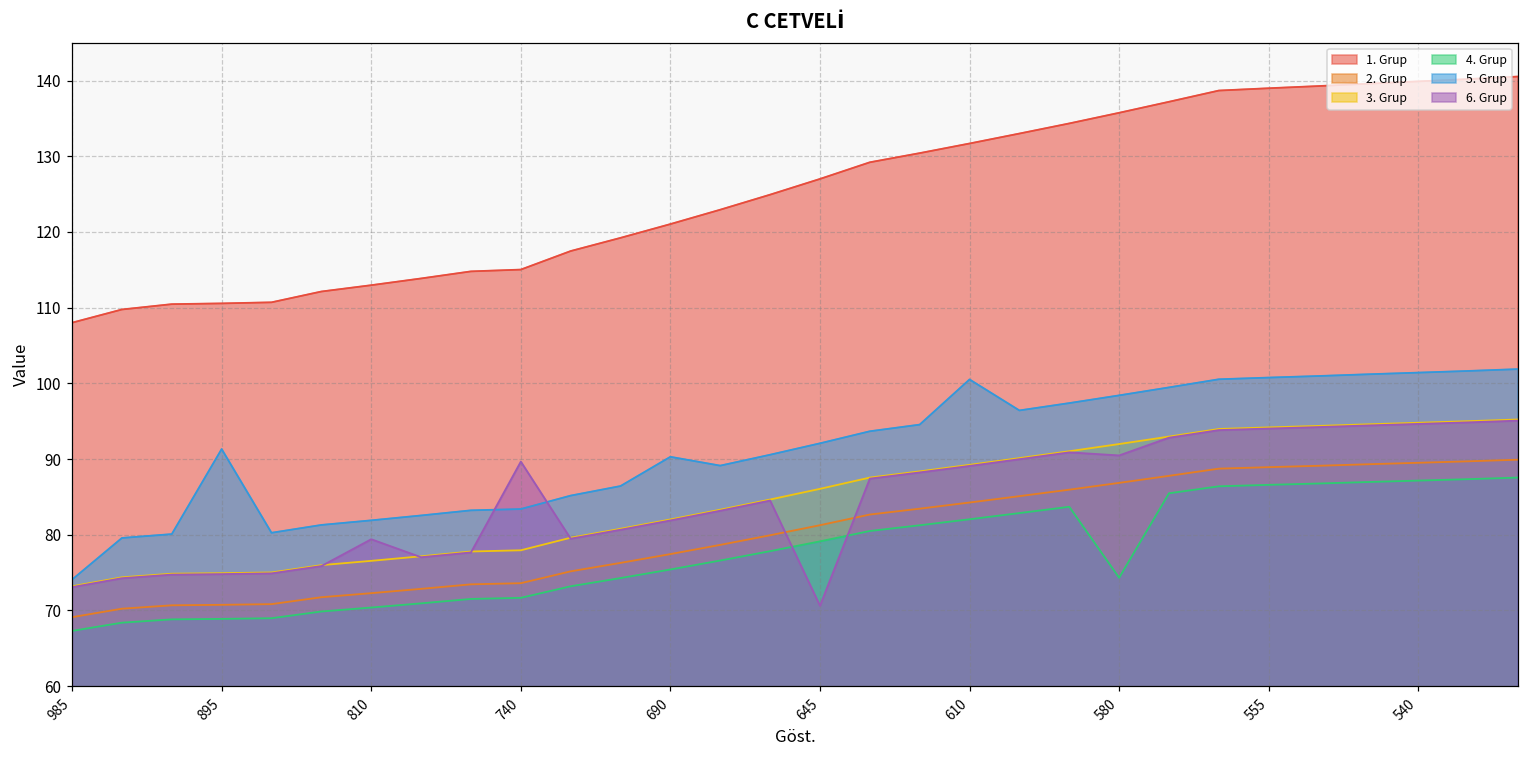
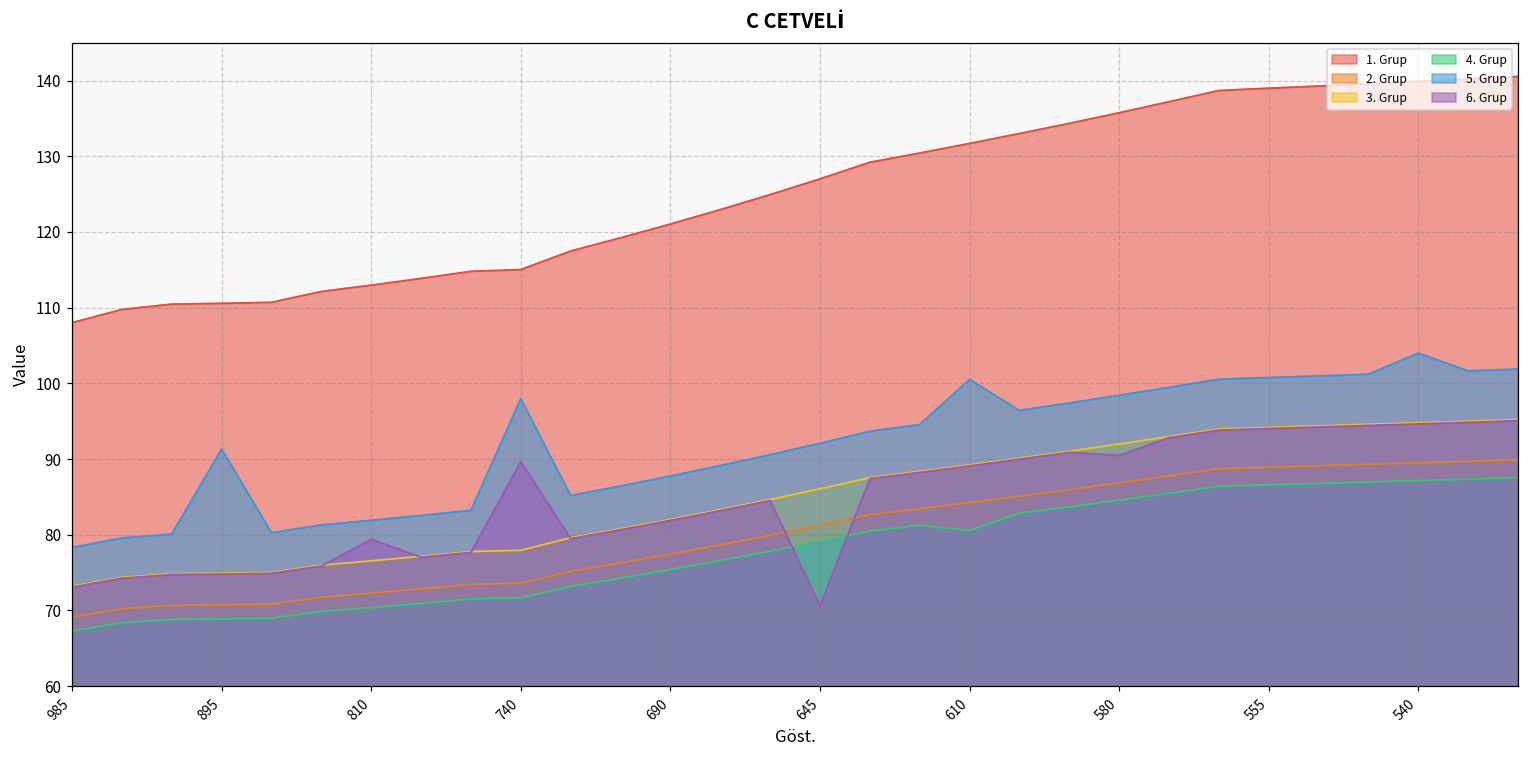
5. Grup, 985: 74 -> 78
5. Grup, 740: 83 -> 98
5. Grup, 690: 90 -> 88
4. Grup, 610: 82 -> 81
4. Grup, 580: 74 -> 85
5. Grup, 540: 101 -> 104
